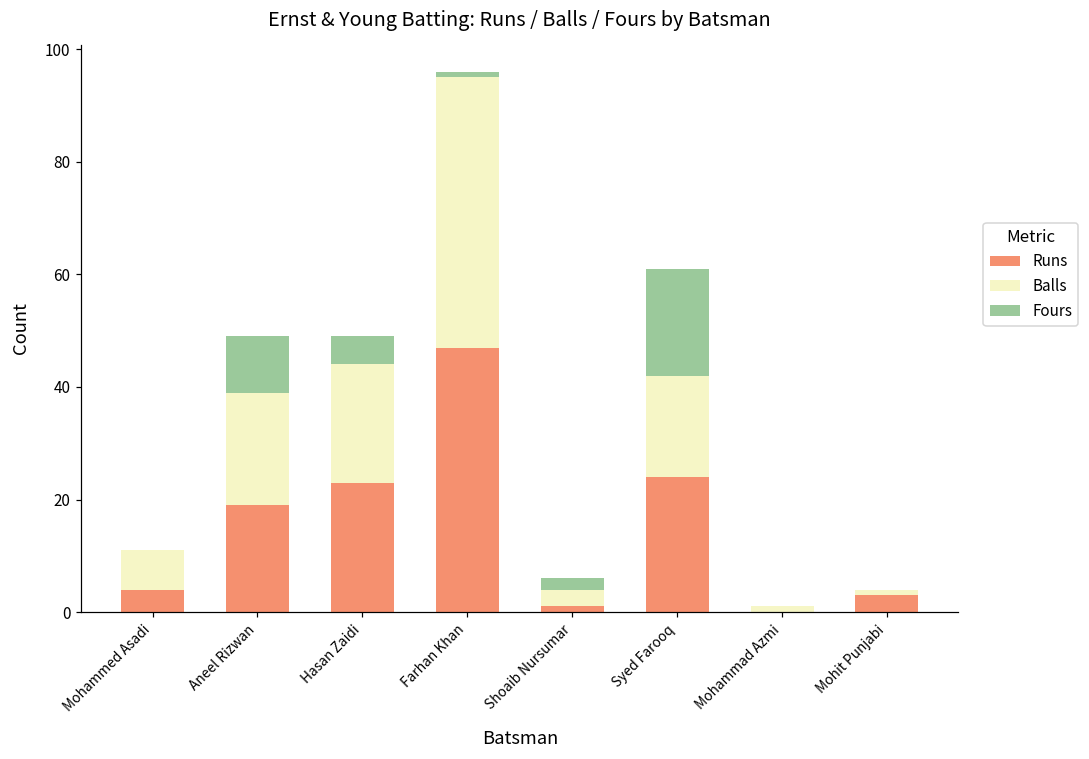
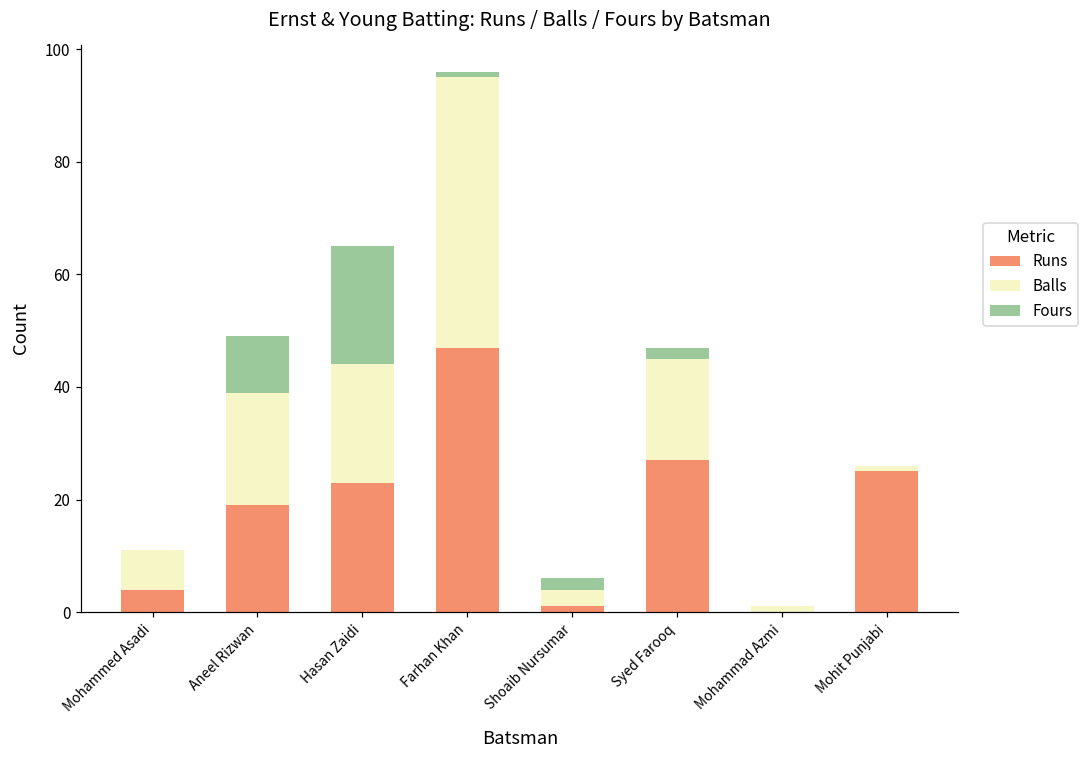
Fours, Hasan Zaidi: 5 -> 21
Runs, Syed Farooq: 24 -> 27
Fours, Syed Farooq: 19 -> 2
Runs, Mohit Punjabi: 3 -> 25
